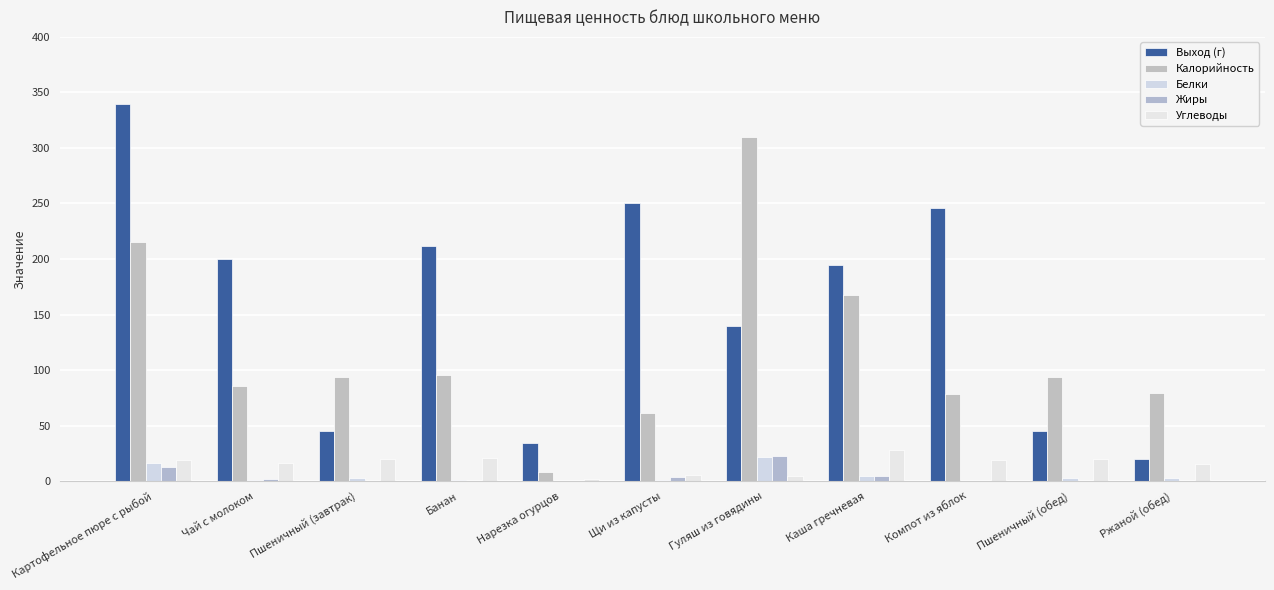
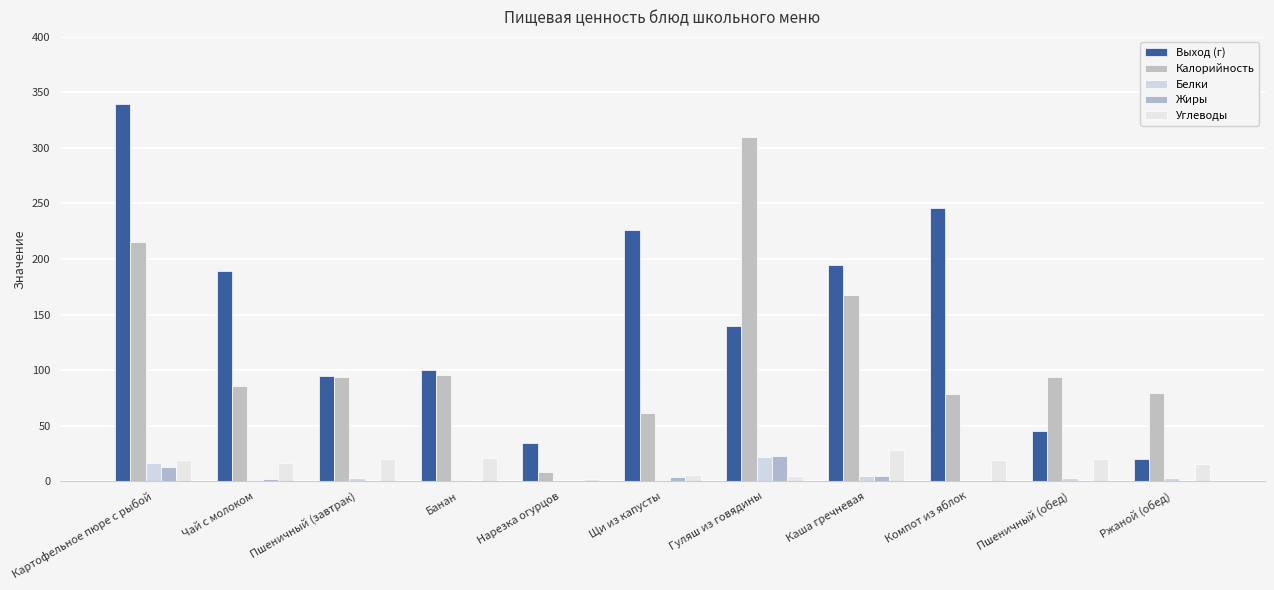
Выход (г), Чай с молоком: 200 -> 189
Выход (г), Пшеничный (завтрак): 45 -> 95
Выход (г), Банан: 212 -> 100
Выход (г), Щи из капусты: 250 -> 226
